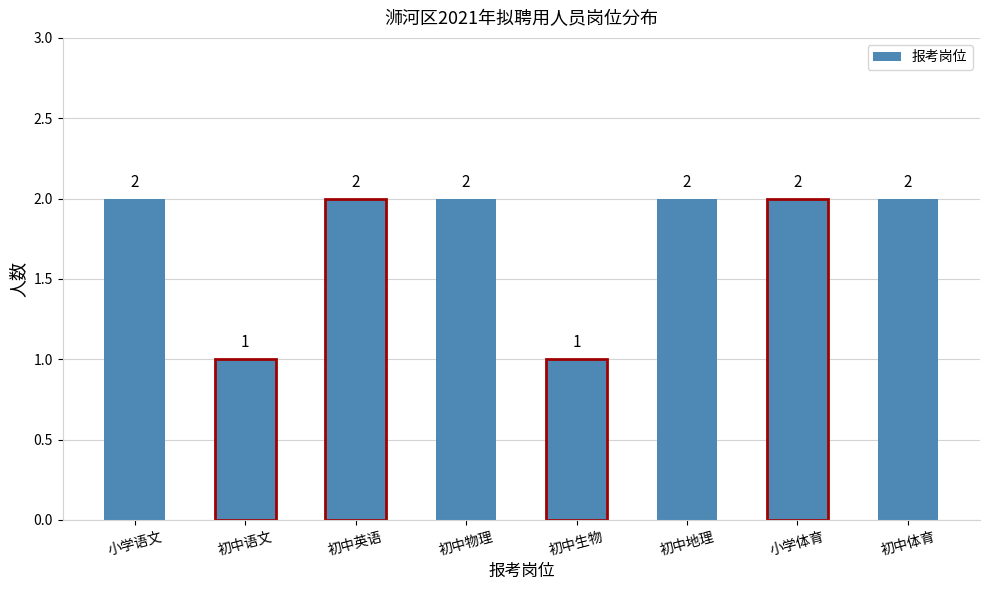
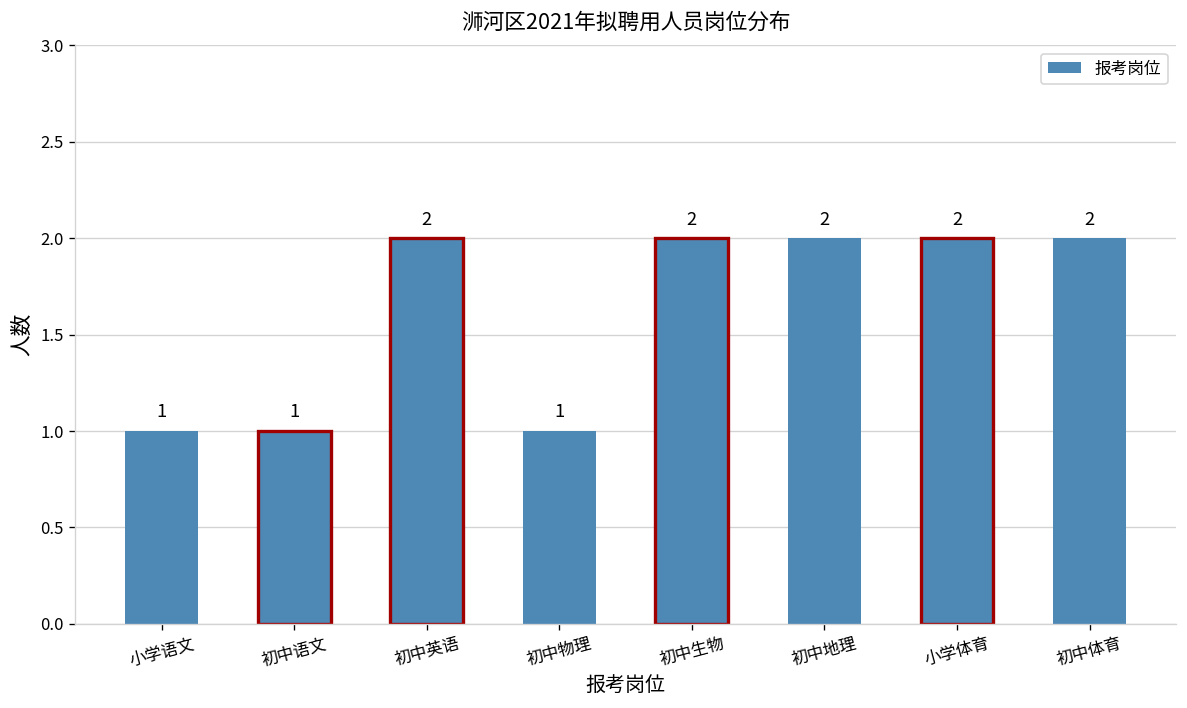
小学语文: 2 -> 1
初中物理: 2 -> 1
初中生物: 1 -> 2
